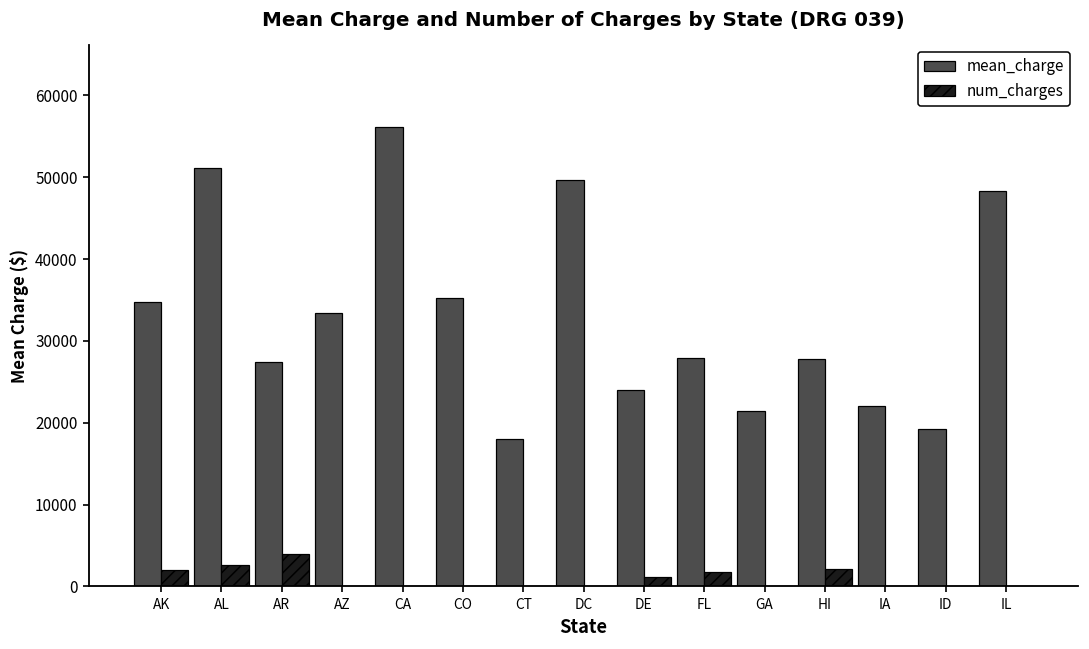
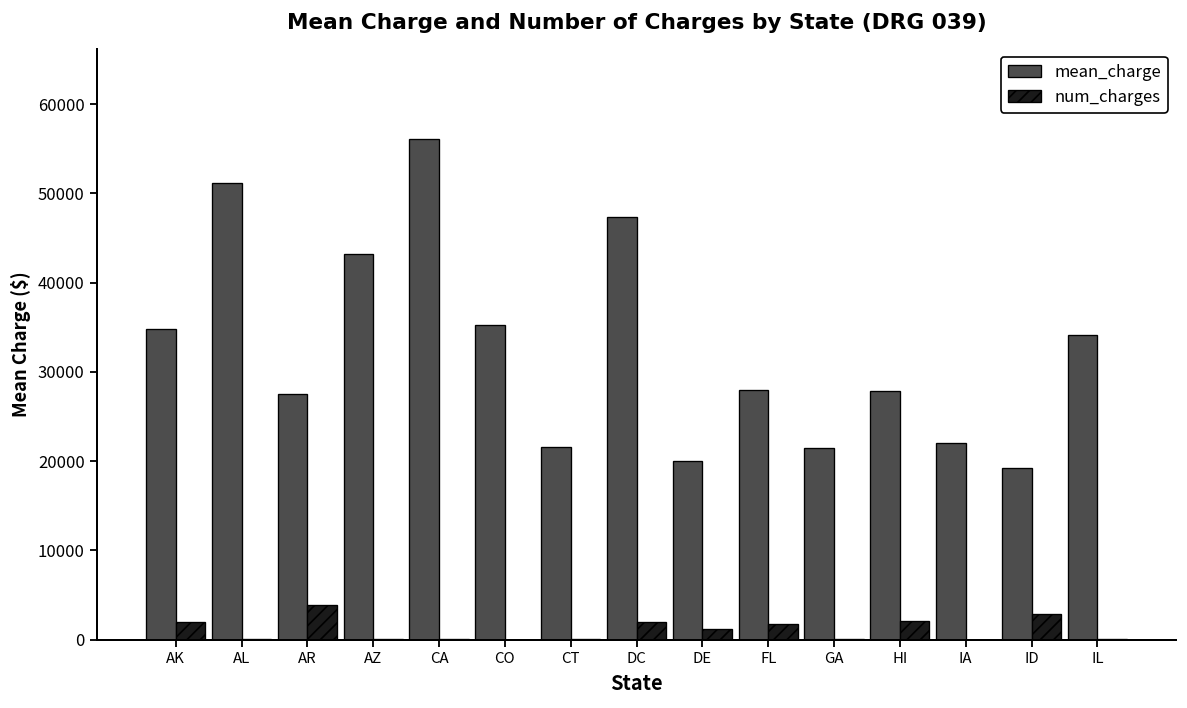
num_charges, AL: 3000 -> 0
mean_charge, AZ: 33000 -> 43000
mean_charge, CT: 18000 -> 22000
mean_charge, DC: 50000 -> 47000
num_charges, DC: 0 -> 2000
mean_charge, DE: 24000 -> 20000
num_charges, ID: 0 -> 3000
mean_charge, IL: 48000 -> 34000
